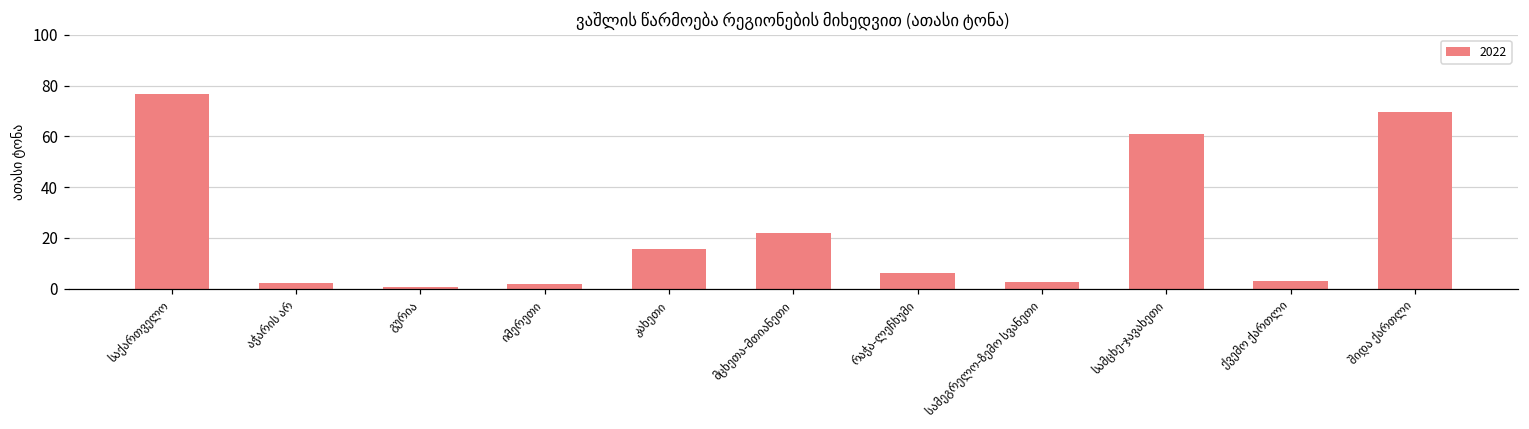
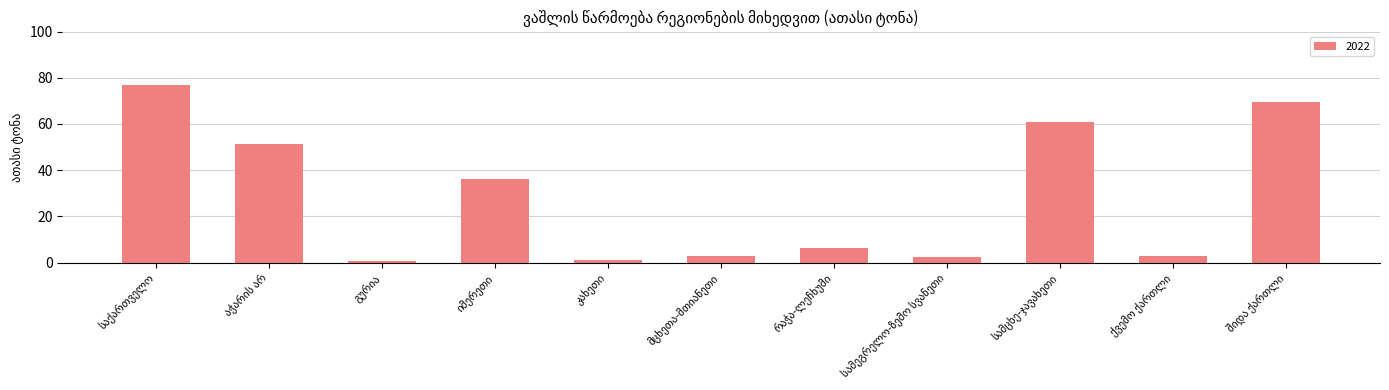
აჭარის არ: 2 -> 51
იმერეთი: 2 -> 36
კახეთი: 16 -> 1
მცხეთა-მთიანეთი: 22 -> 3
